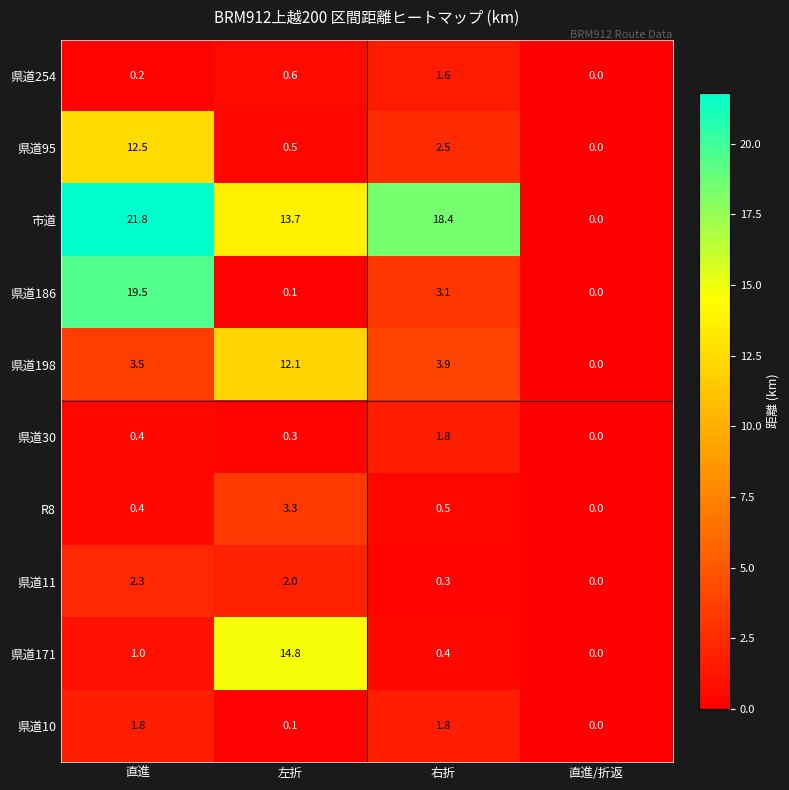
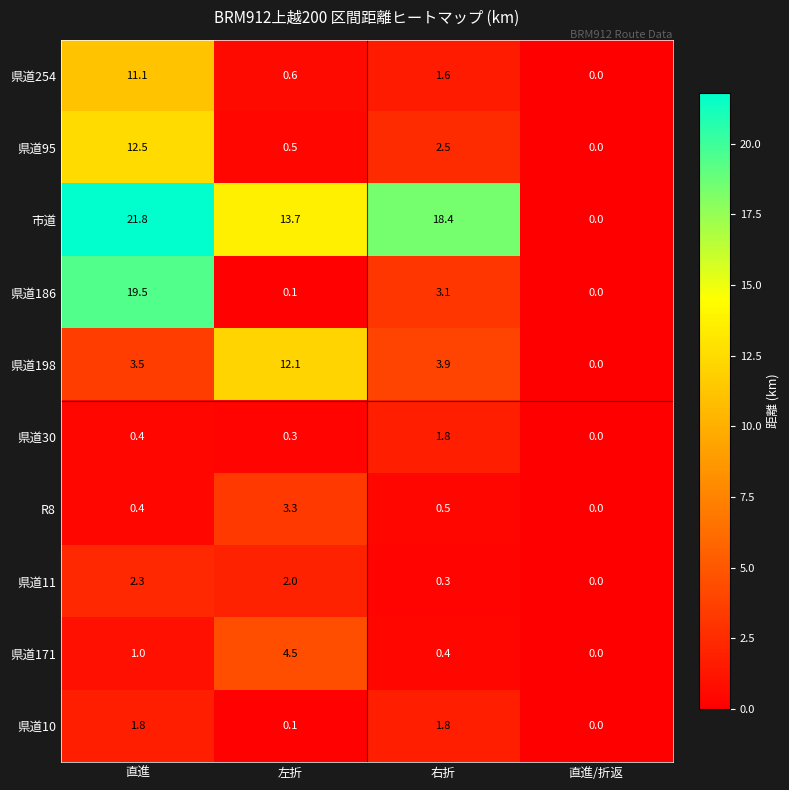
県道254, 直進: 0.2 -> 11.1
県道171, 左折: 14.8 -> 4.5
